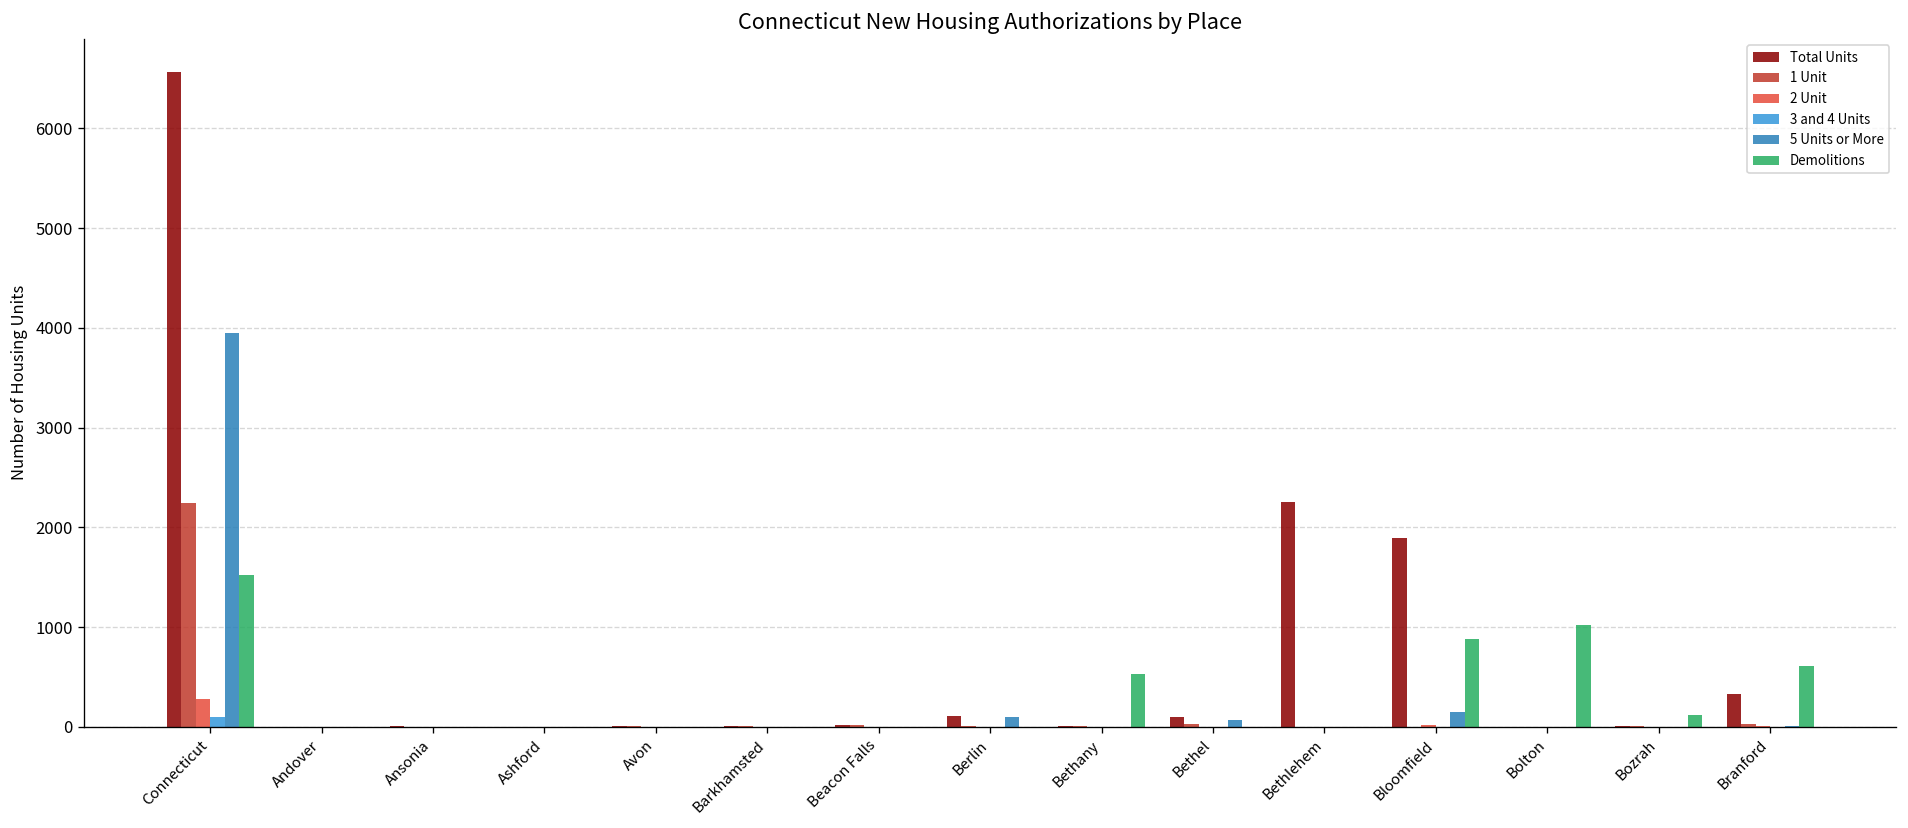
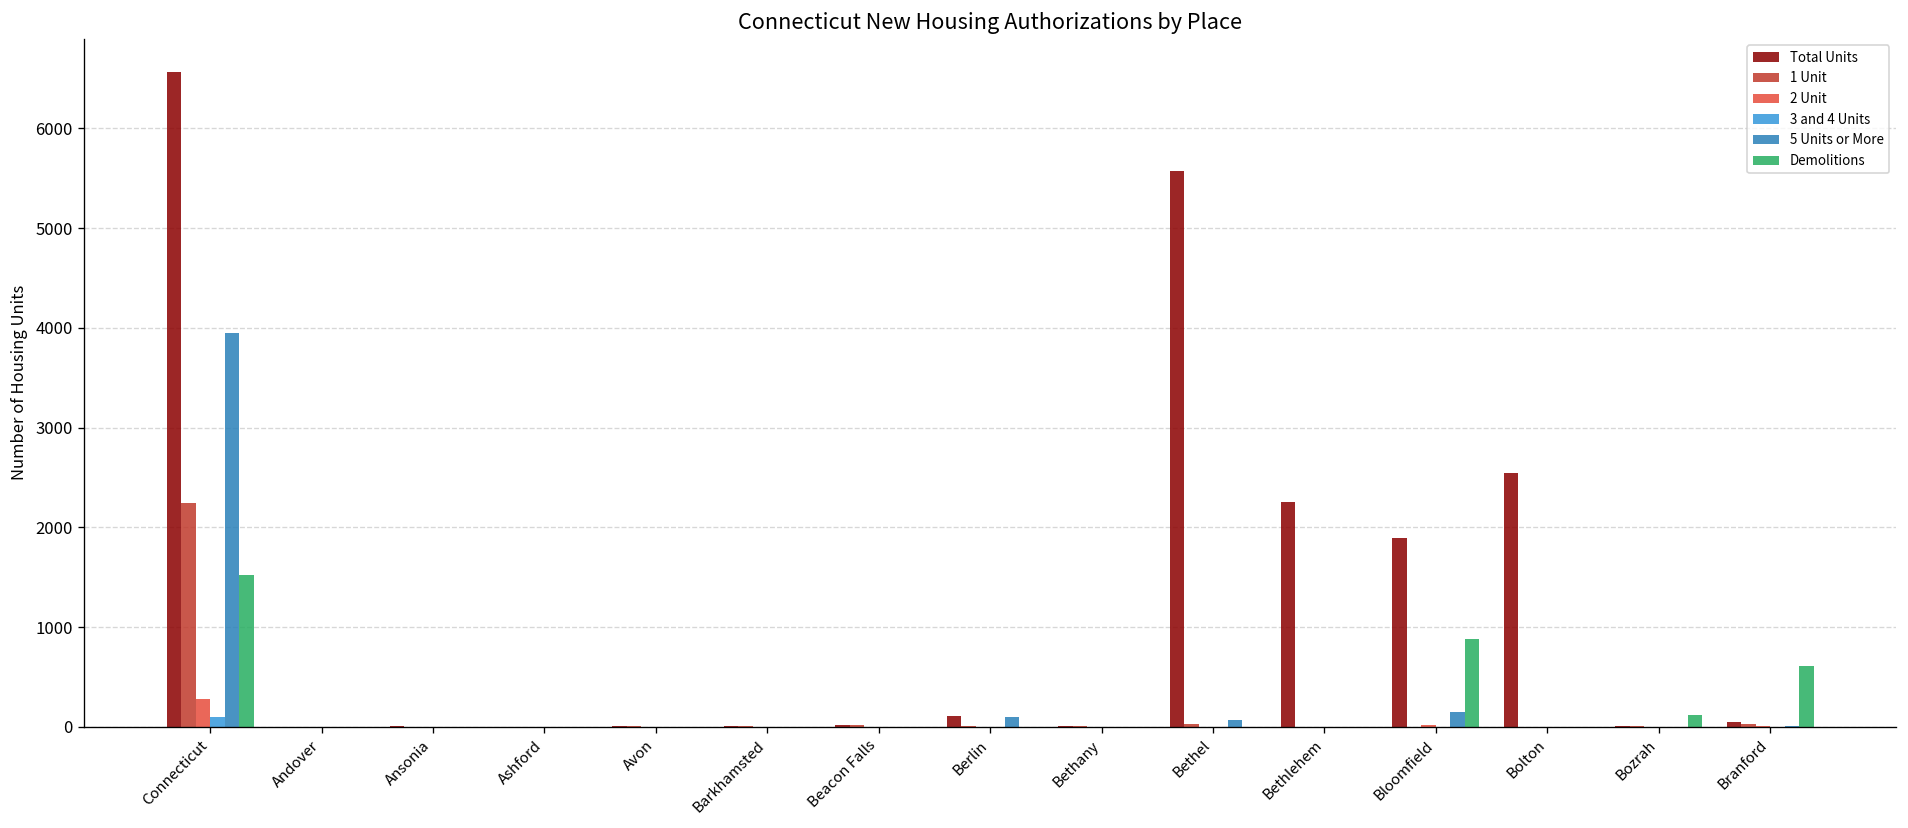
Demolitions, Bethany: 500 -> 0
Total Units, Bethel: 100 -> 5600
Total Units, Bolton: 0 -> 2500
Demolitions, Bolton: 1000 -> 0
Total Units, Branford: 300 -> 100
